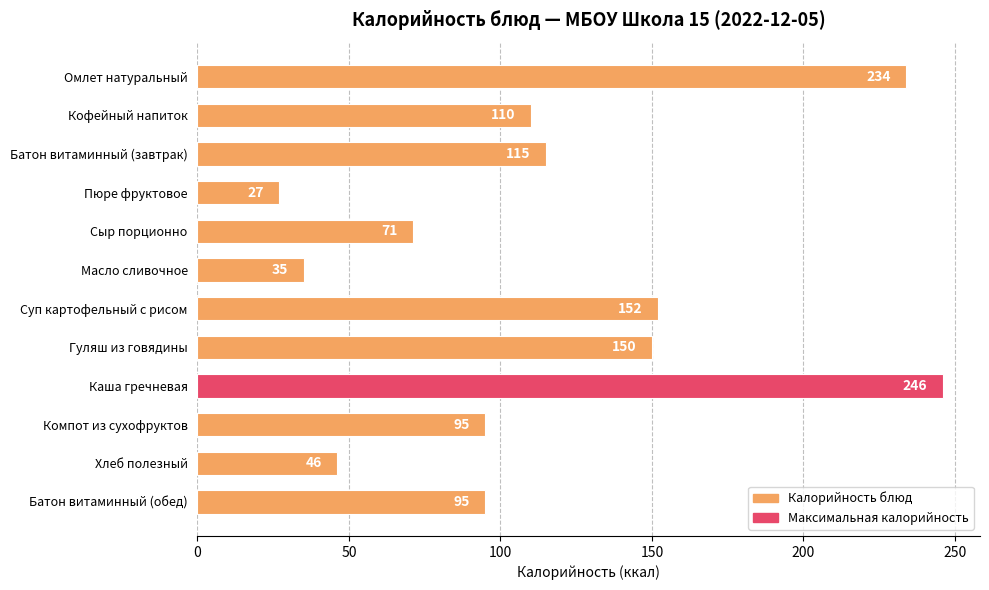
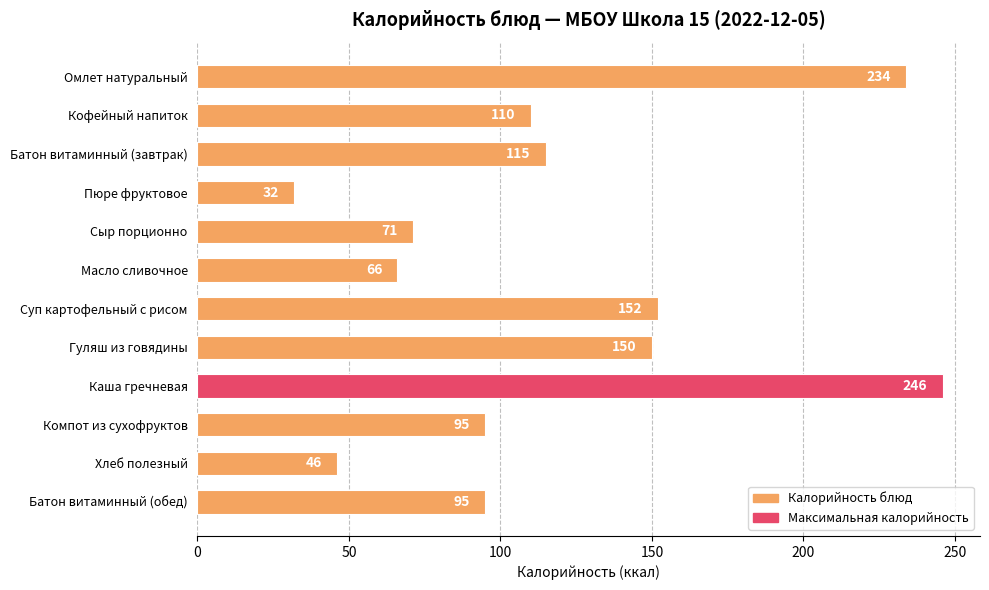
Пюре фруктовое: 27 -> 32
Масло сливочное: 35 -> 66
